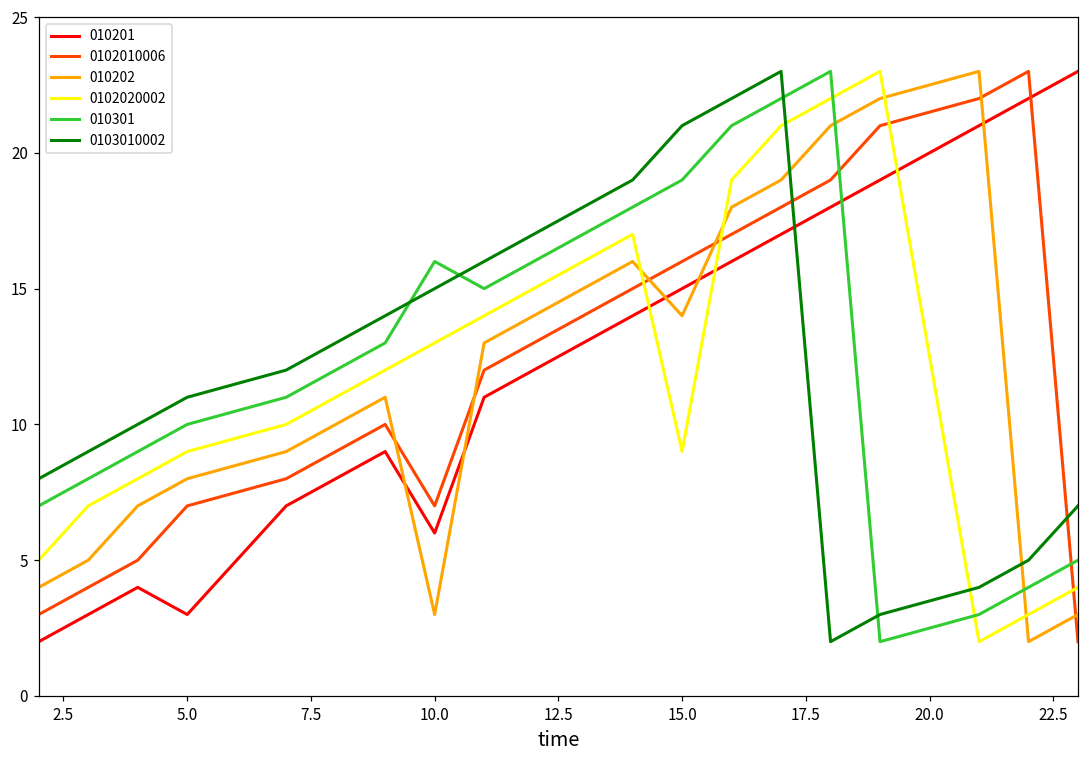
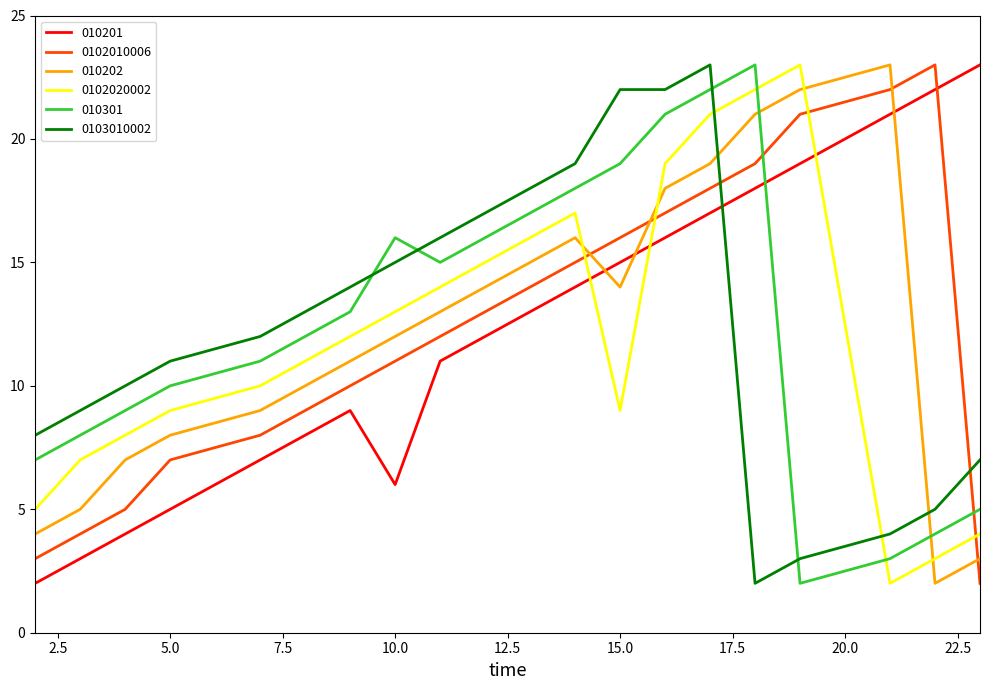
010201, 5.0: 3 -> 5
0102010006, 10.0: 7 -> 11
010202, 10.0: 3 -> 12
0103010002, 15.0: 21 -> 22
